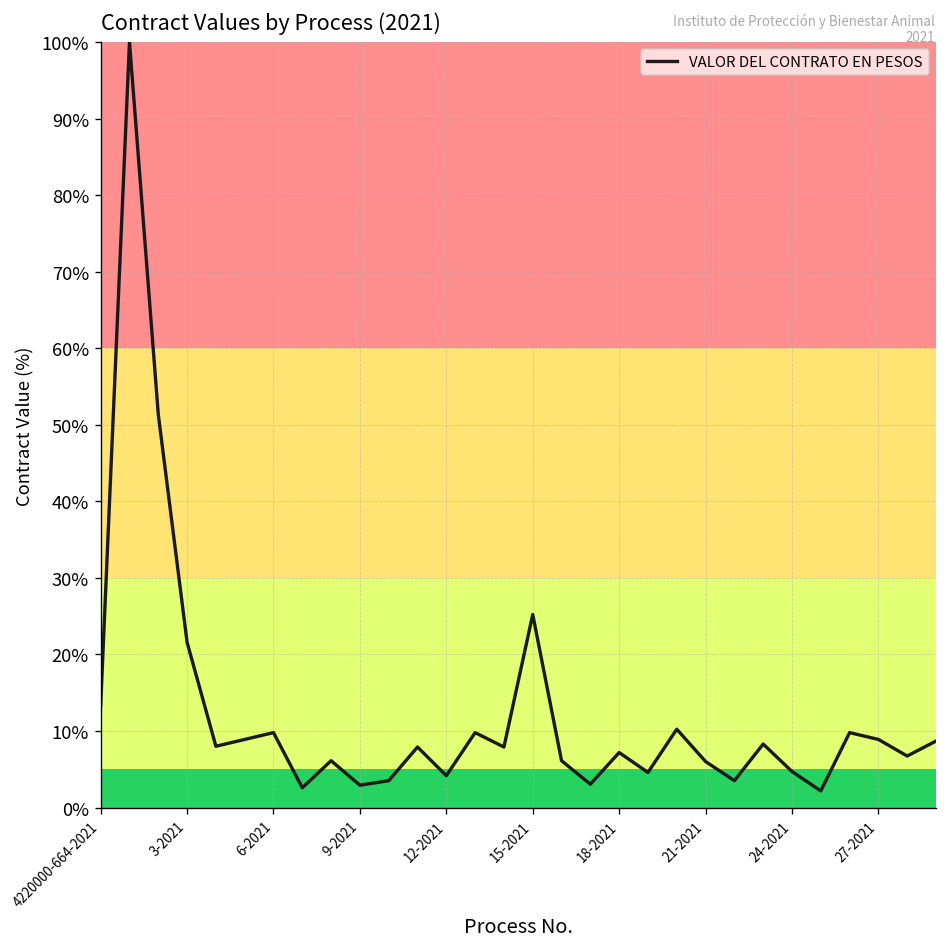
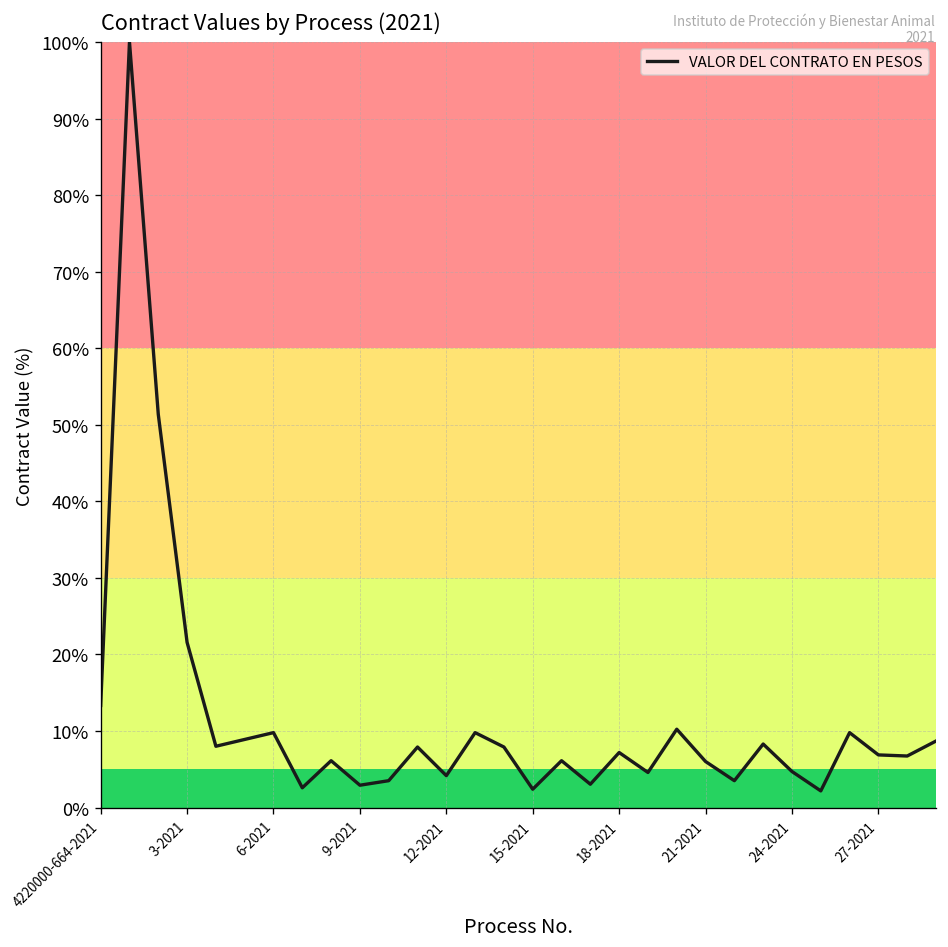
15-2021: 25% -> 2%
27-2021: 9% -> 7%
